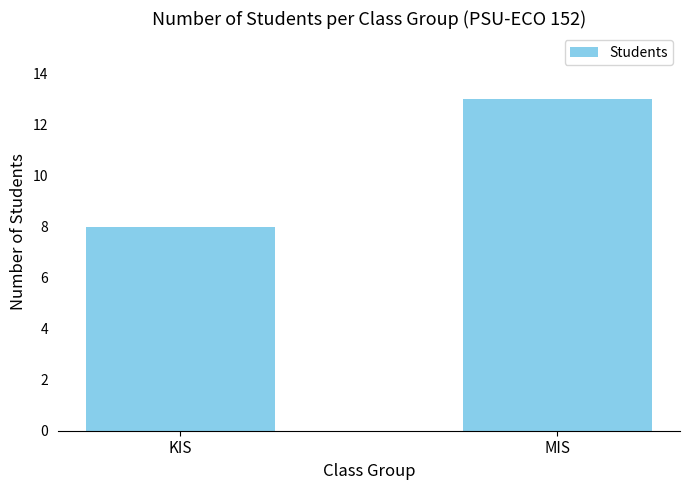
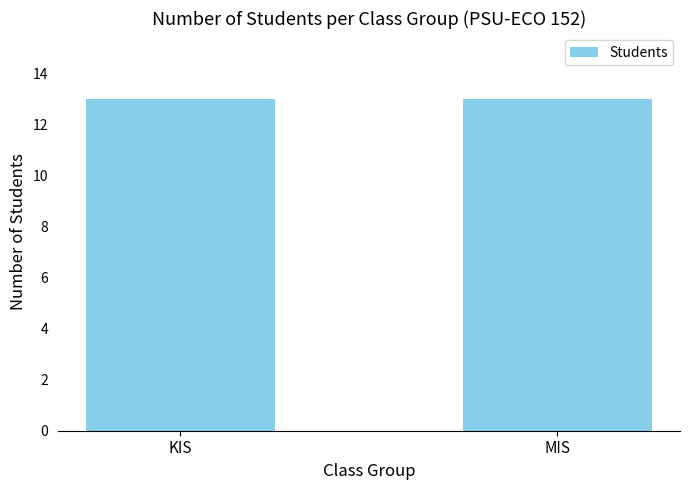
KIS: 8 -> 13
